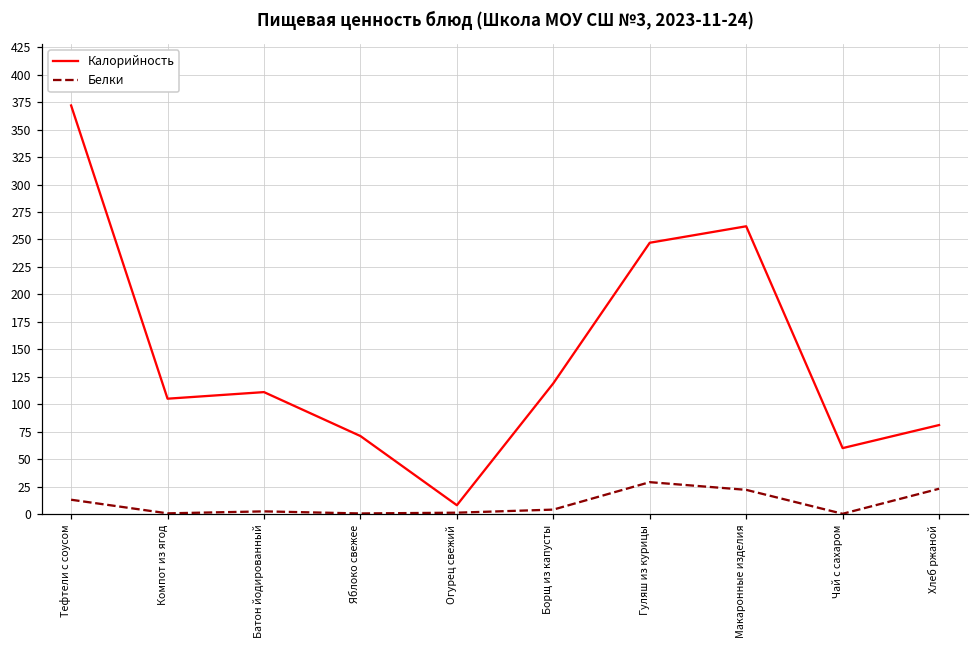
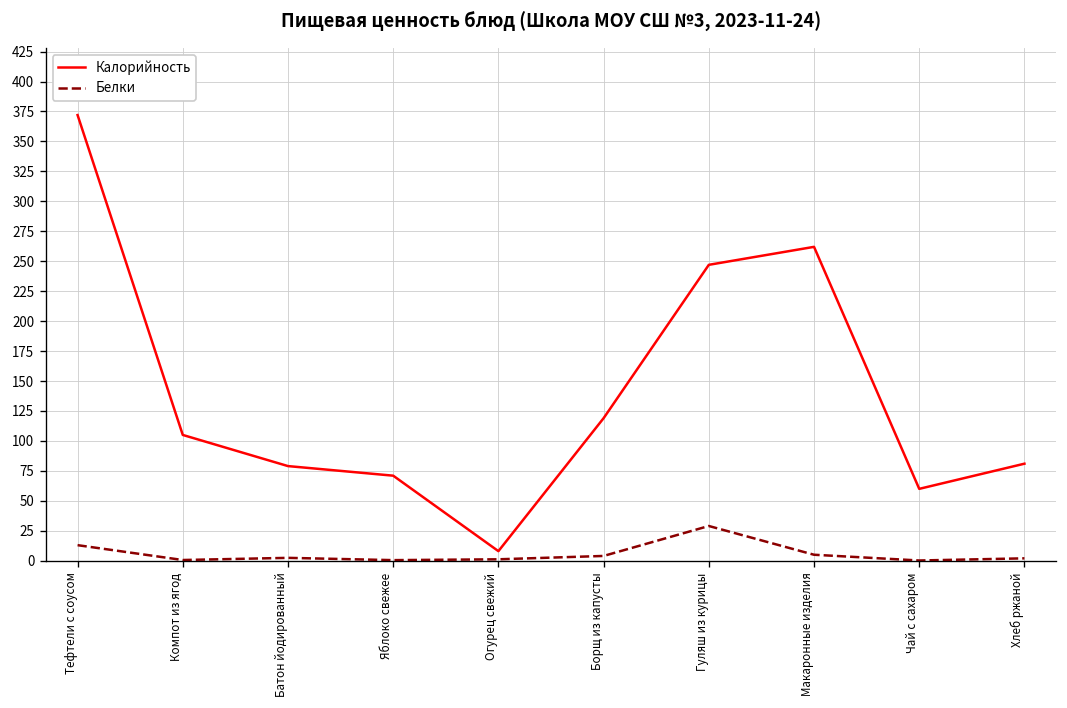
Калорийность, Батон йодированный: 110 -> 80
Белки, Макаронные изделия: 20 -> 10
Белки, Хлеб ржаной: 20 -> 0
